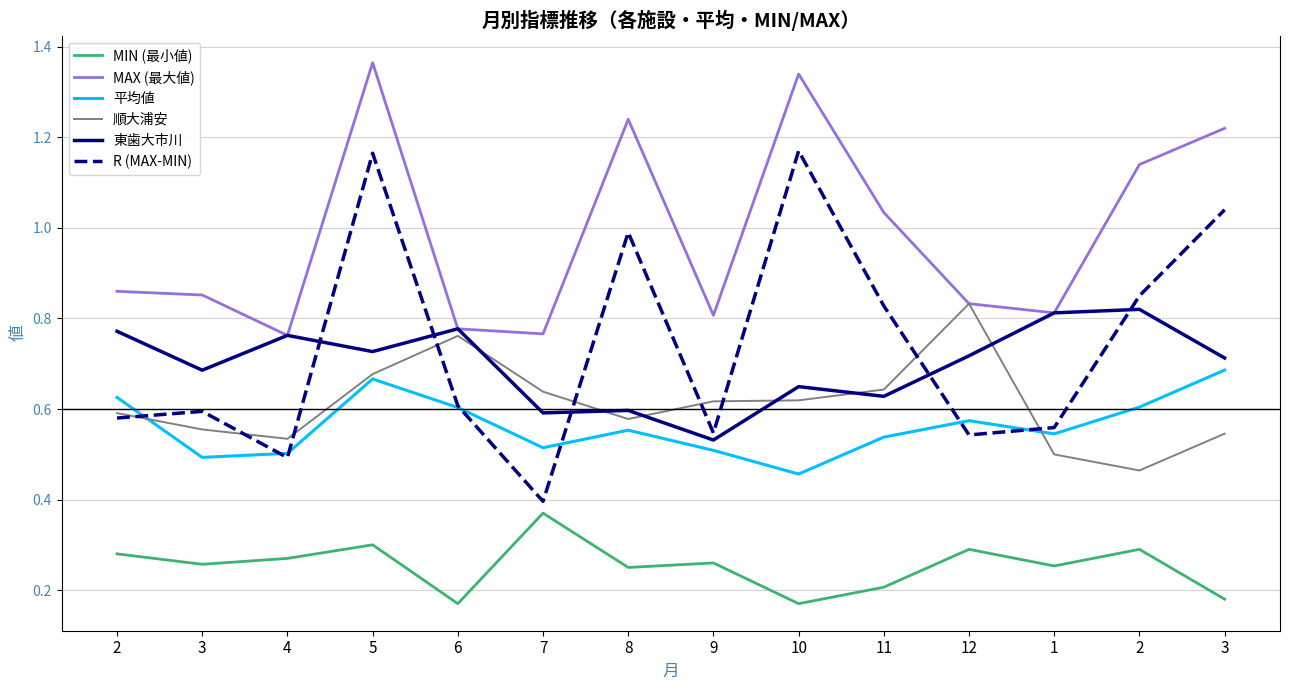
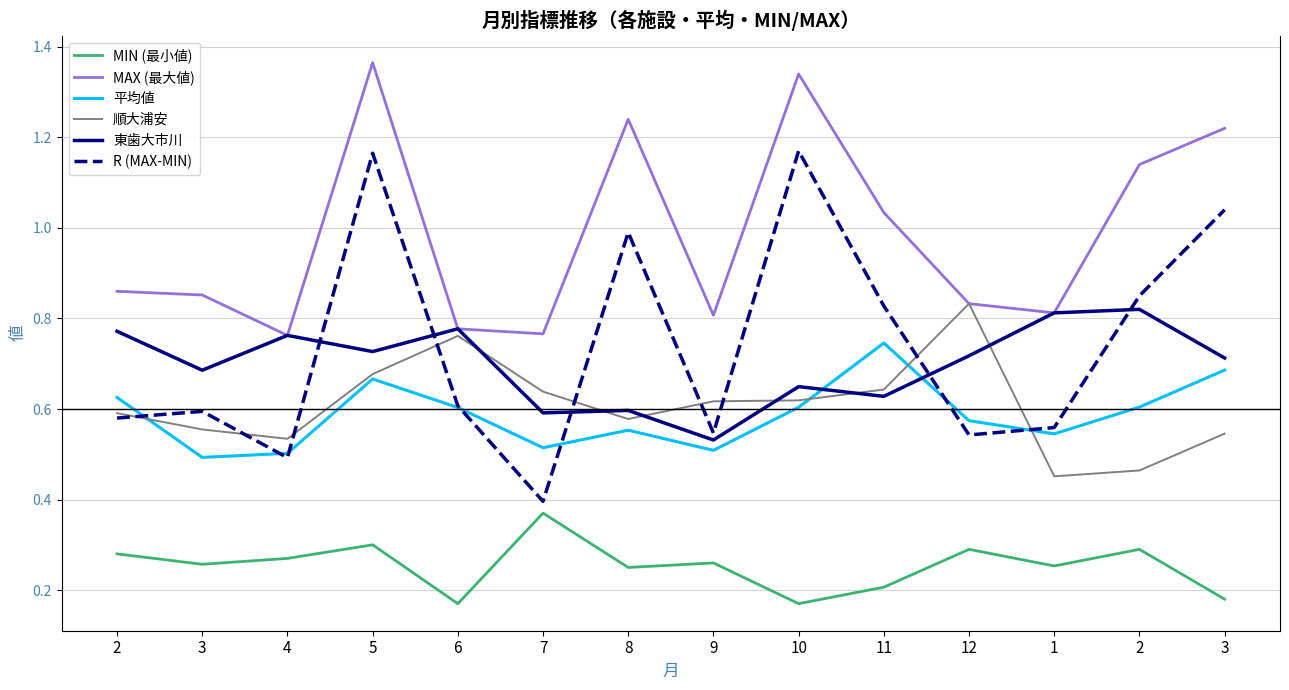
平均値, 10: 0.46 -> 0.60
平均値, 11: 0.54 -> 0.75
順大浦安, 1: 0.50 -> 0.45
